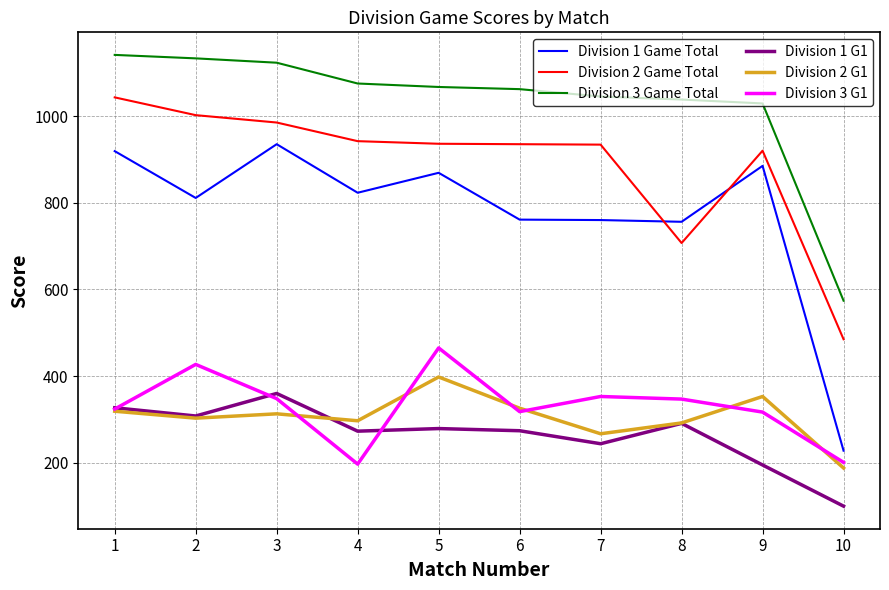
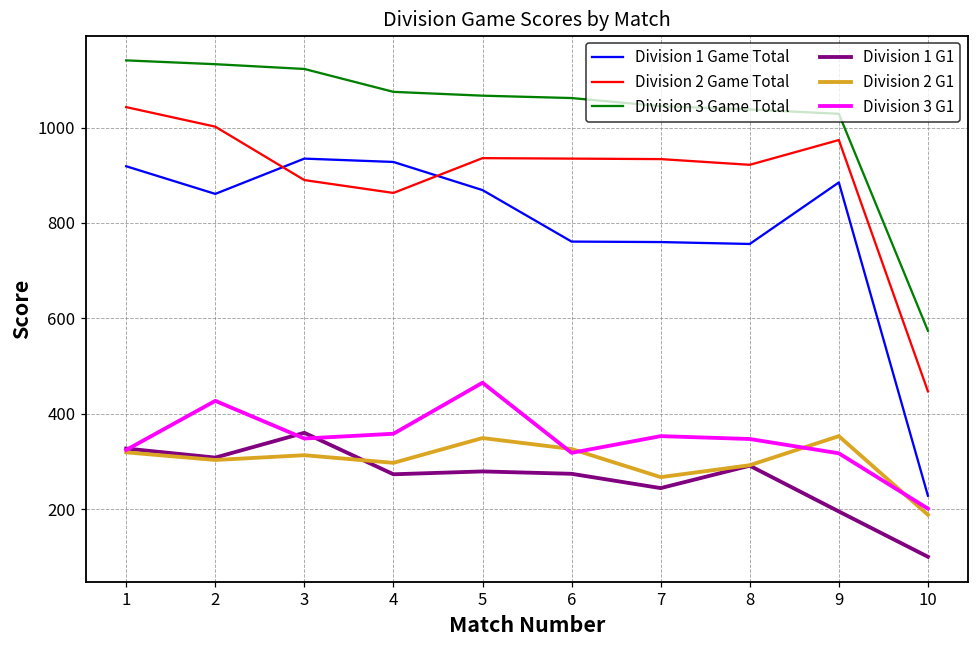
Division 1 Game Total, 2: 810 -> 860
Division 2 Game Total, 3: 990 -> 890
Division 1 Game Total, 4: 820 -> 930
Division 2 Game Total, 4: 940 -> 860
Division 3 G1, 4: 200 -> 360
Division 2 G1, 5: 400 -> 350
Division 2 Game Total, 8: 710 -> 920
Division 2 Game Total, 9: 920 -> 970
Division 2 Game Total, 10: 490 -> 450
